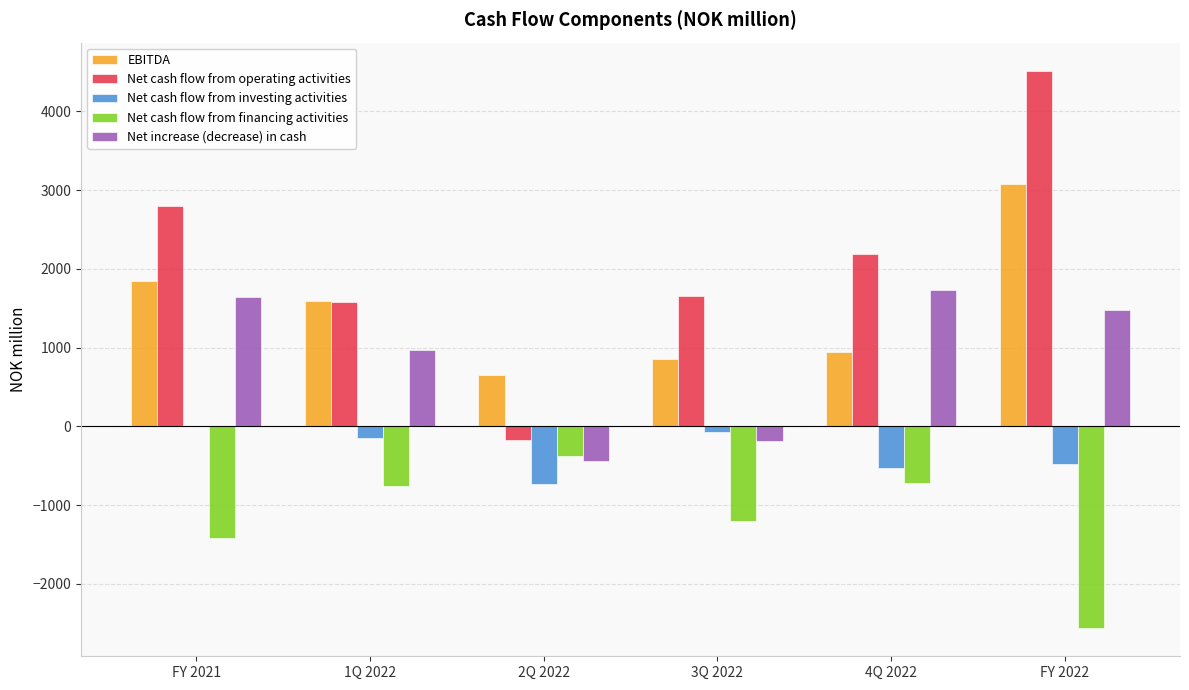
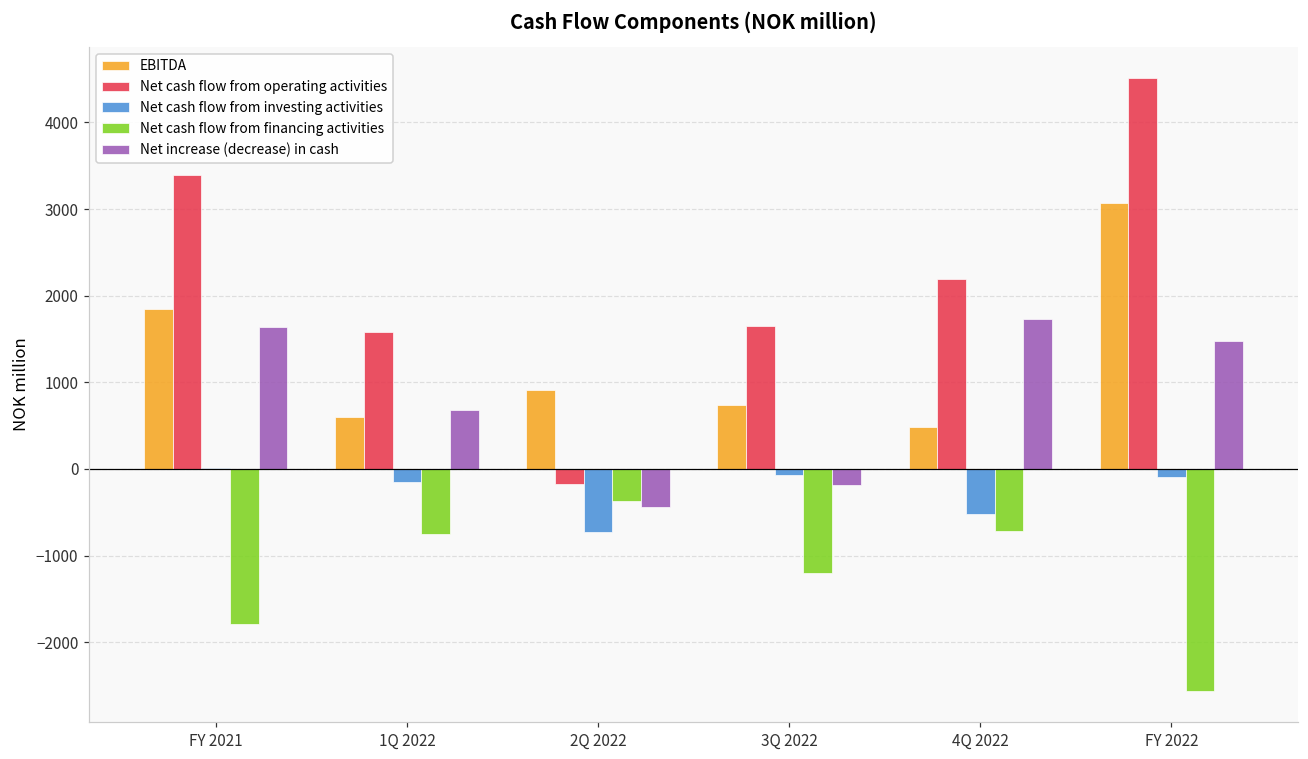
Net cash flow from operating activities, FY 2021: 2800 -> 3400
Net cash flow from financing activities, FY 2021: -1400 -> -1800
EBITDA, 1Q 2022: 1600 -> 600
Net increase (decrease) in cash, 1Q 2022: 1000 -> 700
EBITDA, 2Q 2022: 700 -> 900
EBITDA, 3Q 2022: 900 -> 700
EBITDA, 4Q 2022: 900 -> 500
Net cash flow from investing activities, FY 2022: -500 -> -100
